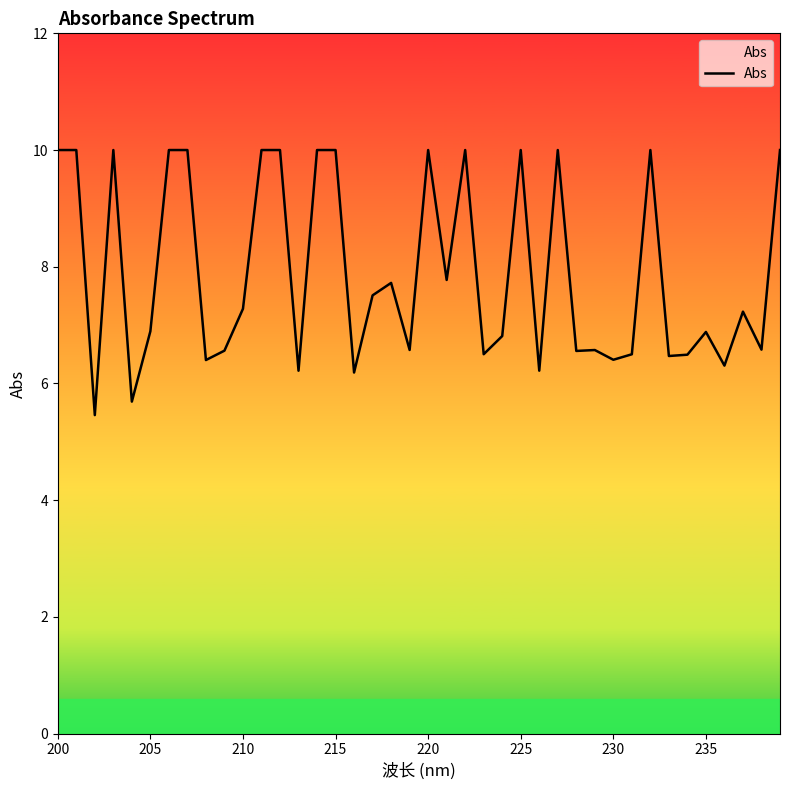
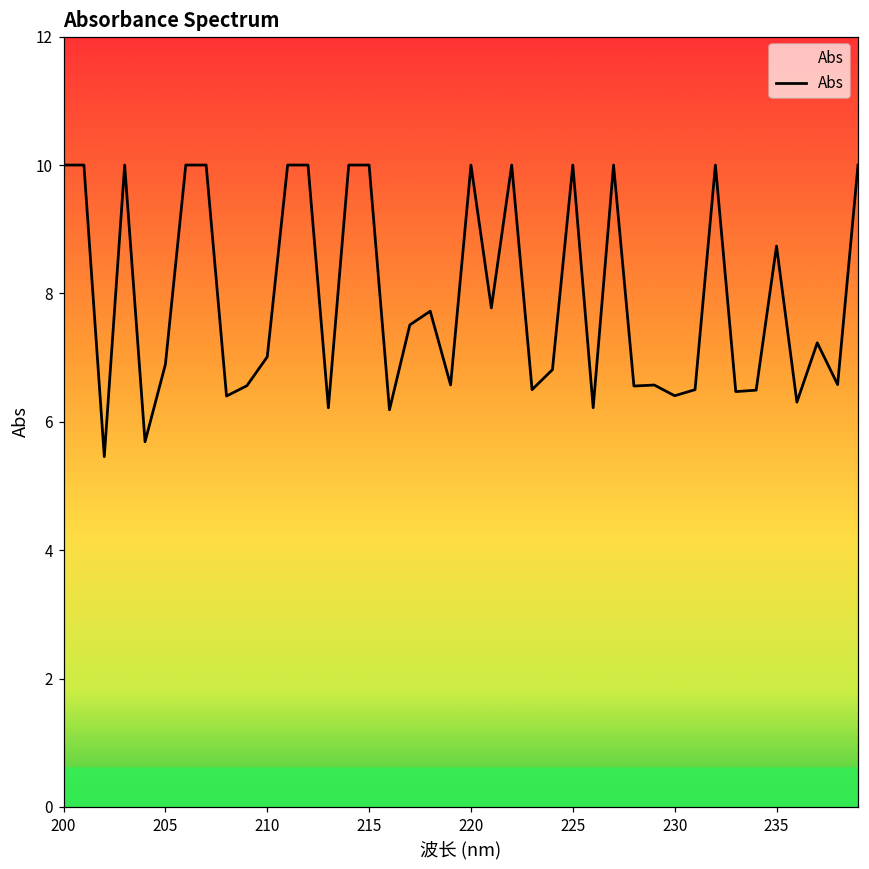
210: 7.3 -> 7.0
235: 6.9 -> 8.7
